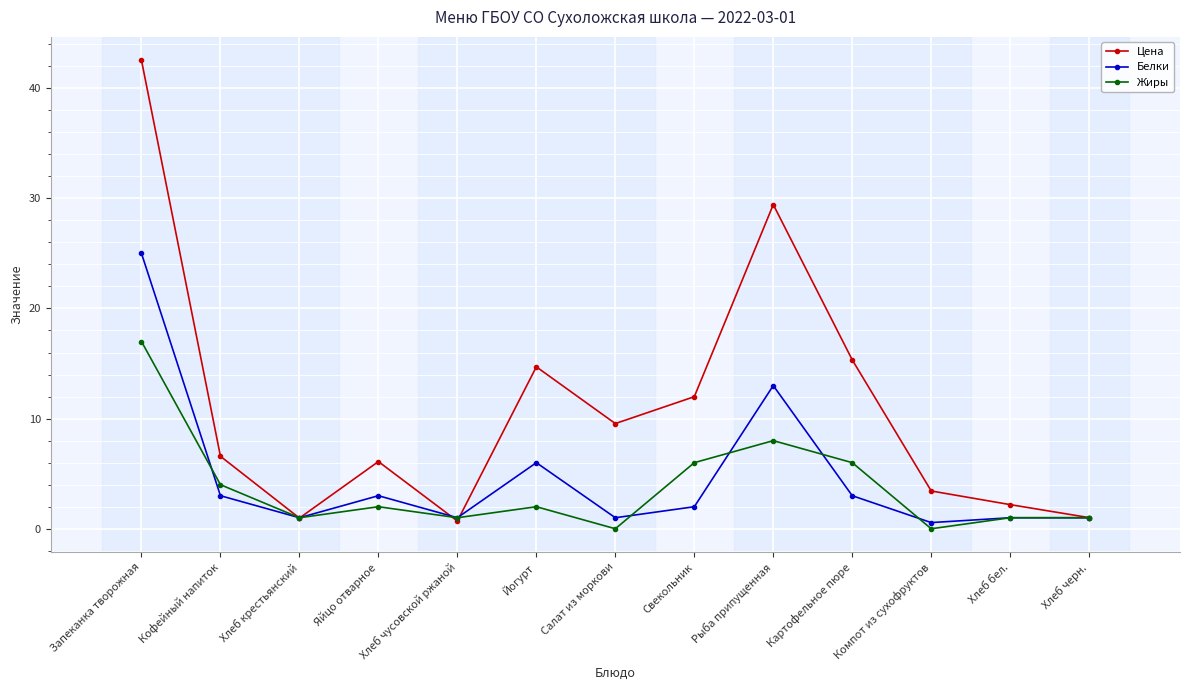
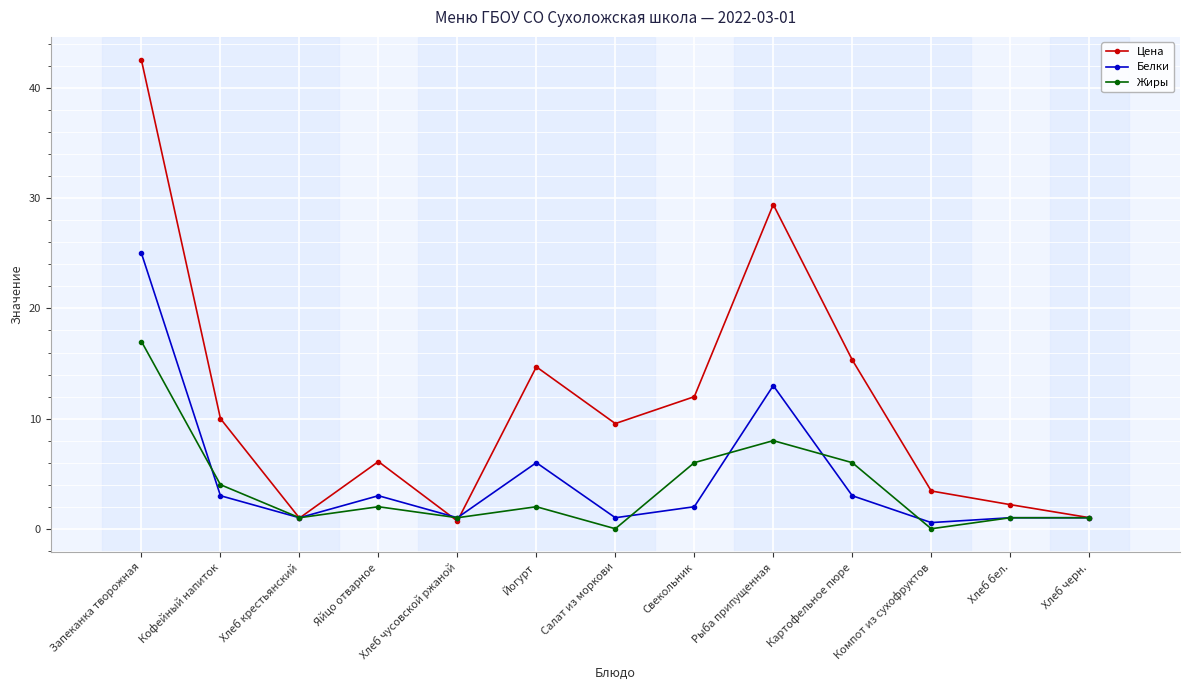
Цена, Кофейный напиток: 6.6 -> 10.0
